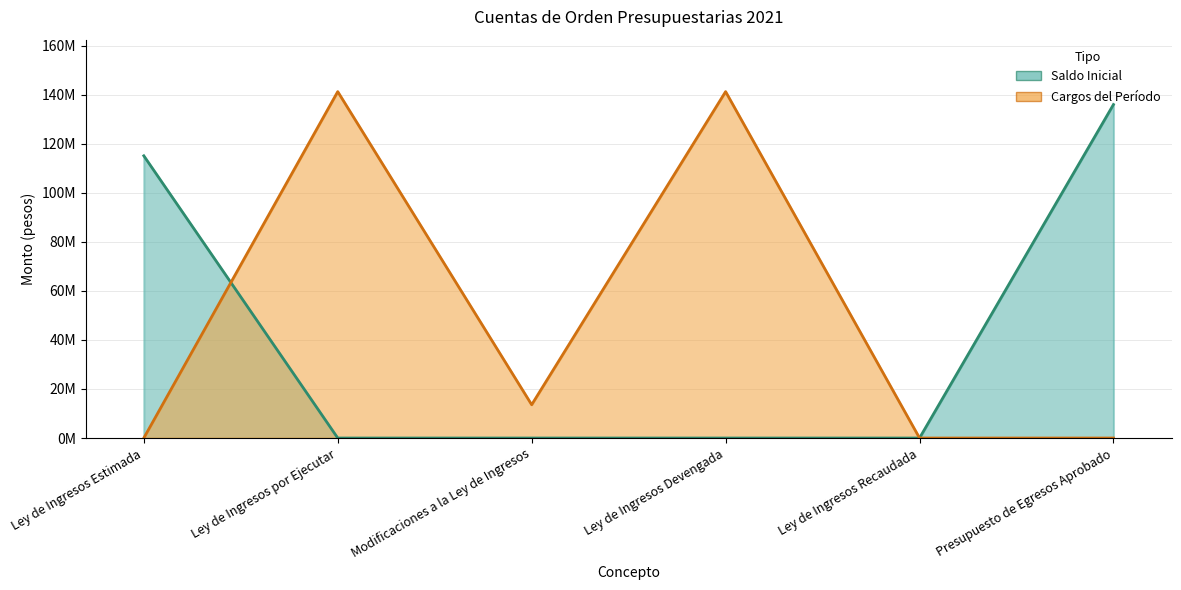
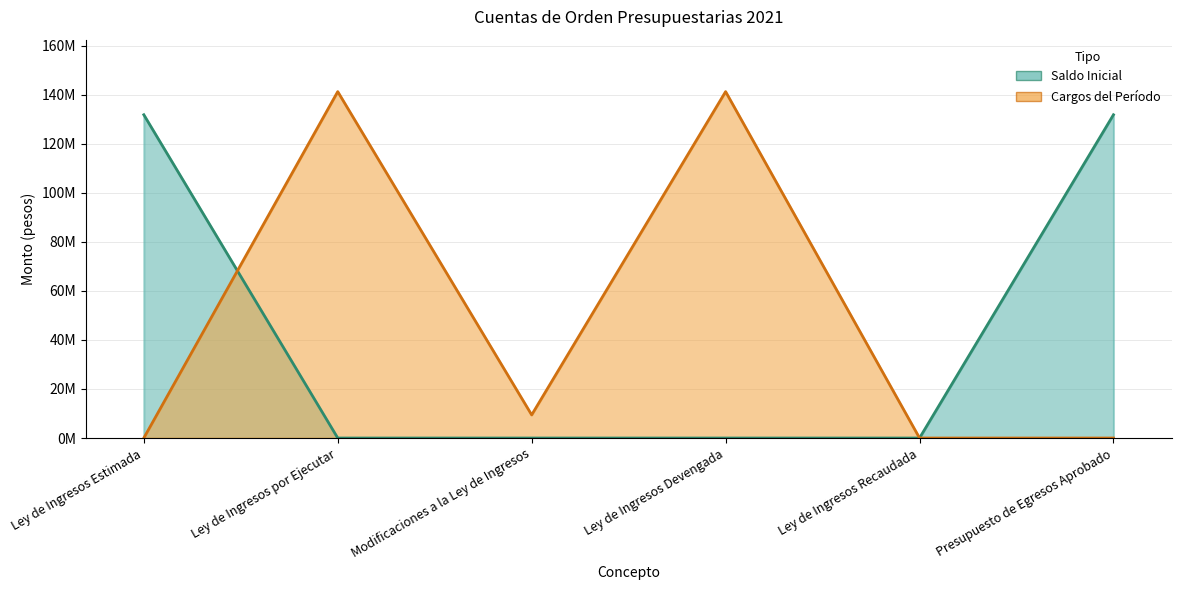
Saldo Inicial, Ley de Ingresos Estimada: 115000000 -> 132000000
Cargos del Período, Modificaciones a la Ley de Ingresos: 14000000 -> 9000000
Saldo Inicial, Presupuesto de Egresos Aprobado: 136000000 -> 132000000
